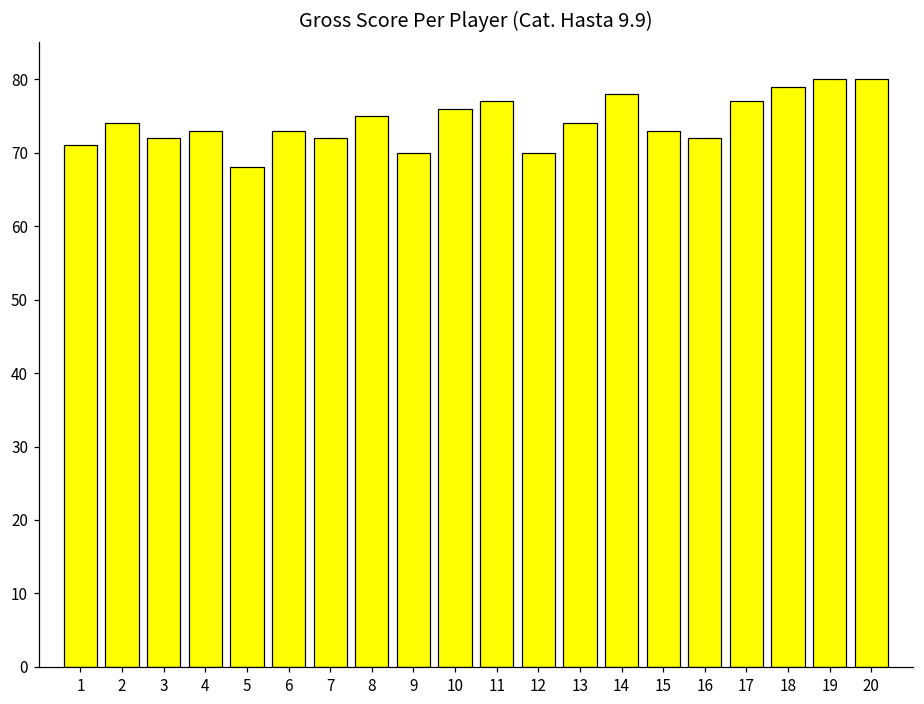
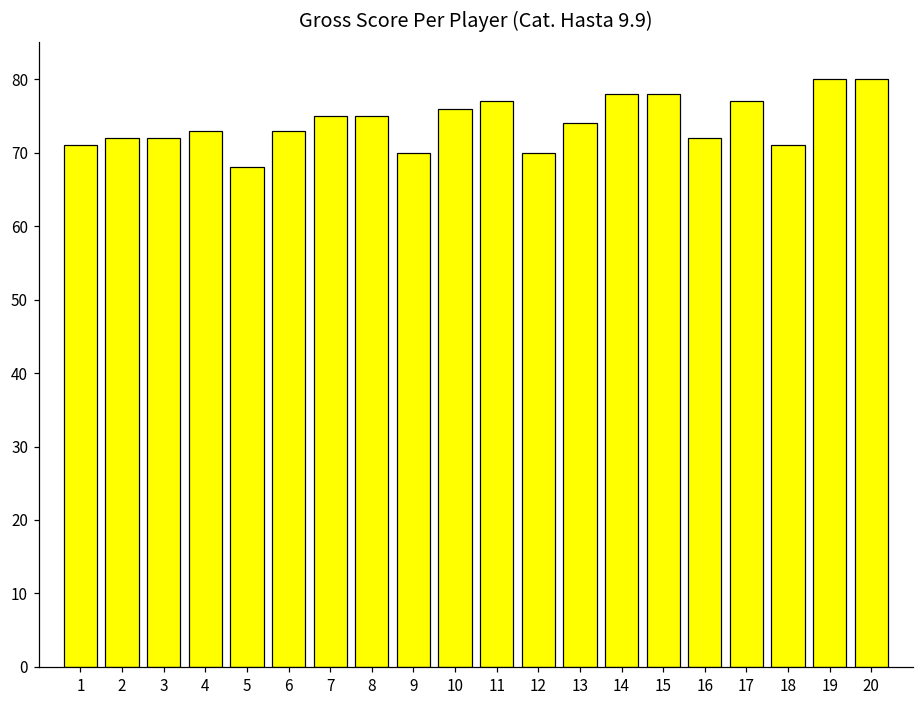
2: 74 -> 72
7: 72 -> 75
15: 73 -> 78
18: 79 -> 71
